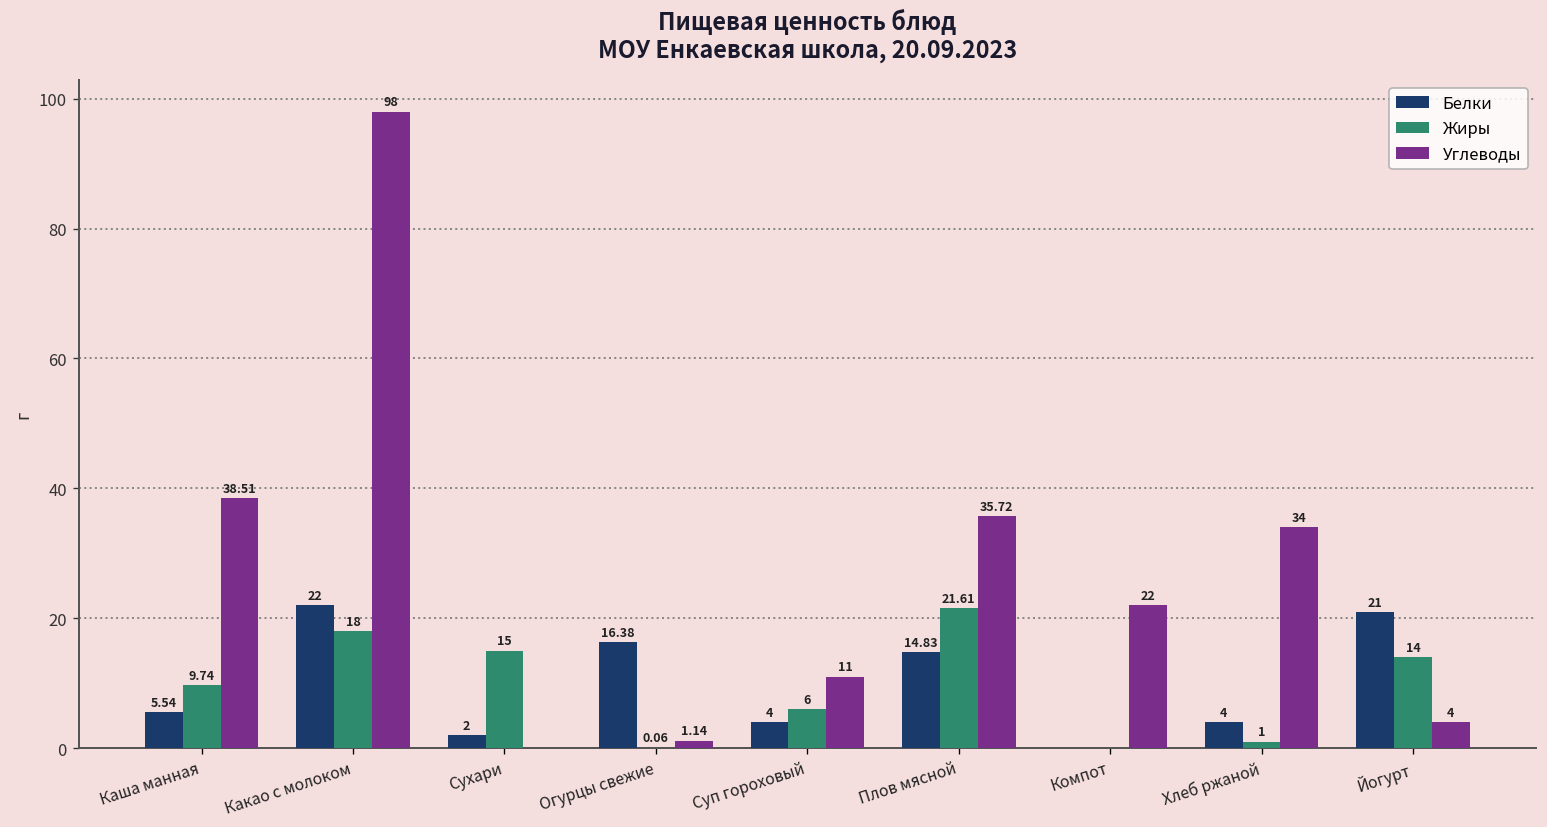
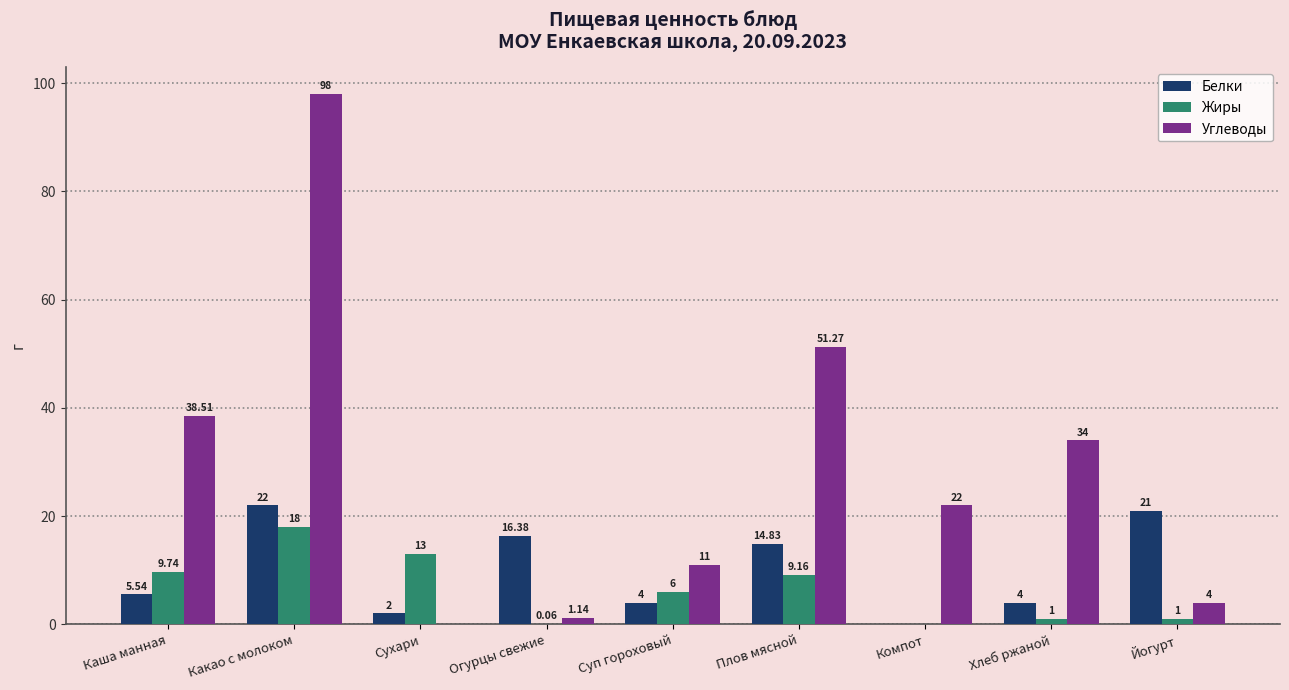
Жиры, Сухари: 15 -> 13
Жиры, Плов мясной: 21.61 -> 9.16
Углеводы, Плов мясной: 35.72 -> 51.27
Жиры, Йогурт: 14 -> 1
